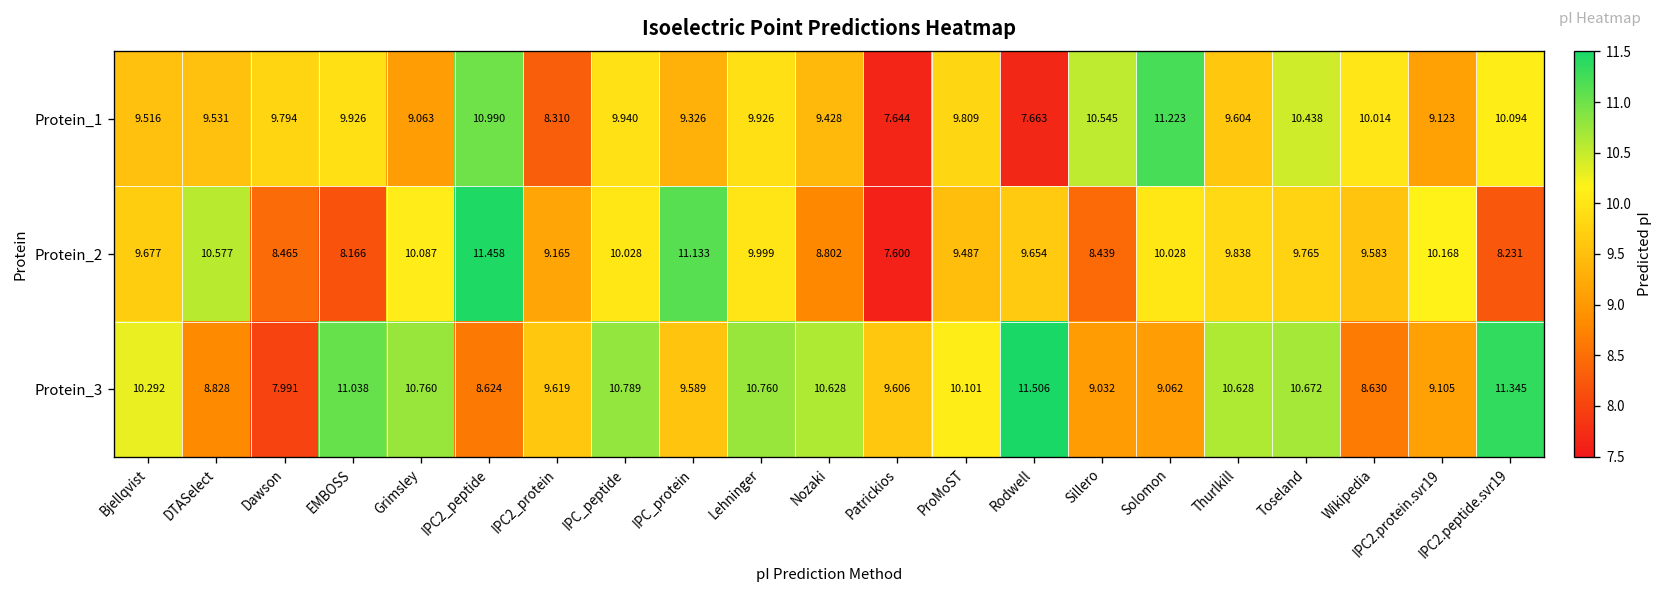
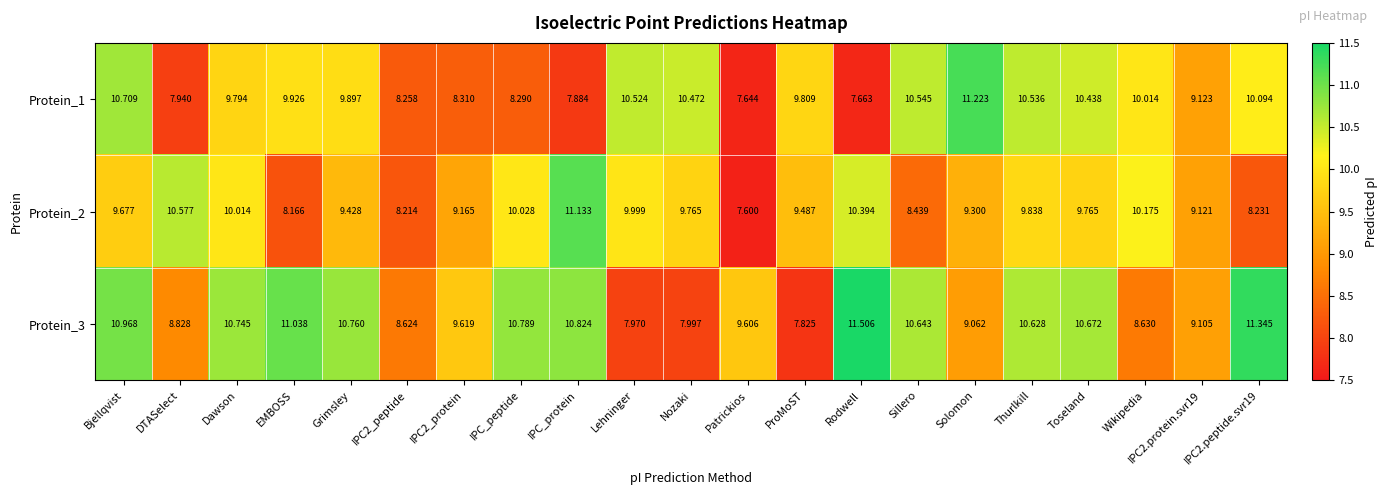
Protein_1, Bjellqvist: 9.516 -> 10.709
Protein_1, DTASelect: 9.531 -> 7.940
Protein_1, Grimsley: 9.063 -> 9.897
Protein_1, IPC2_peptide: 10.990 -> 8.258
Protein_1, IPC_peptide: 9.940 -> 8.290
Protein_1, IPC_protein: 9.326 -> 7.884
Protein_1, Lehninger: 9.926 -> 10.524
Protein_1, Nozaki: 9.428 -> 10.472
Protein_1, Thurlkill: 9.604 -> 10.536
Protein_2, Dawson: 8.465 -> 10.014
Protein_2, Grimsley: 10.087 -> 9.428
Protein_2, IPC2_peptide: 11.458 -> 8.214
Protein_2, Nozaki: 8.802 -> 9.765
Protein_2, Rodwell: 9.654 -> 10.394
Protein_2, Solomon: 10.028 -> 9.300
Protein_2, Wikipedia: 9.583 -> 10.175
Protein_2, IPC2.protein.svr19: 10.168 -> 9.121
Protein_3, Bjellqvist: 10.292 -> 10.968
Protein_3, Dawson: 7.991 -> 10.745
Protein_3, IPC_protein: 9.589 -> 10.824
Protein_3, Lehninger: 10.760 -> 7.970
Protein_3, Nozaki: 10.628 -> 7.997
Protein_3, ProMoST: 10.101 -> 7.825
Protein_3, Sillero: 9.032 -> 10.643
